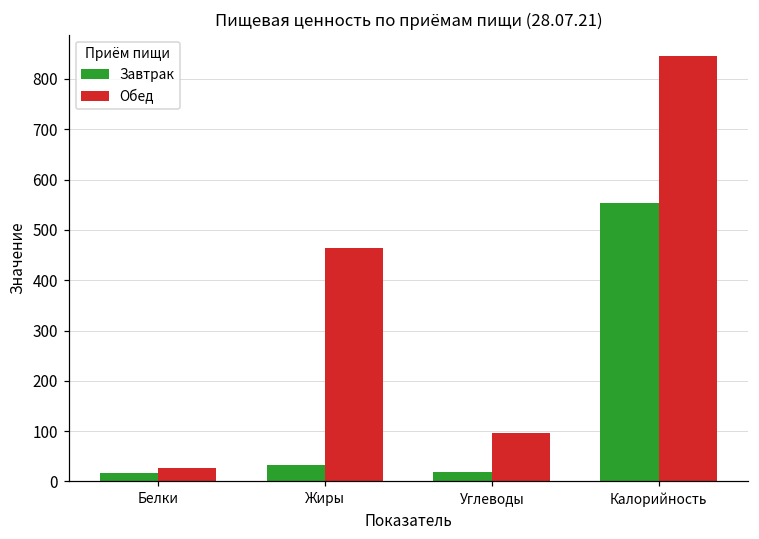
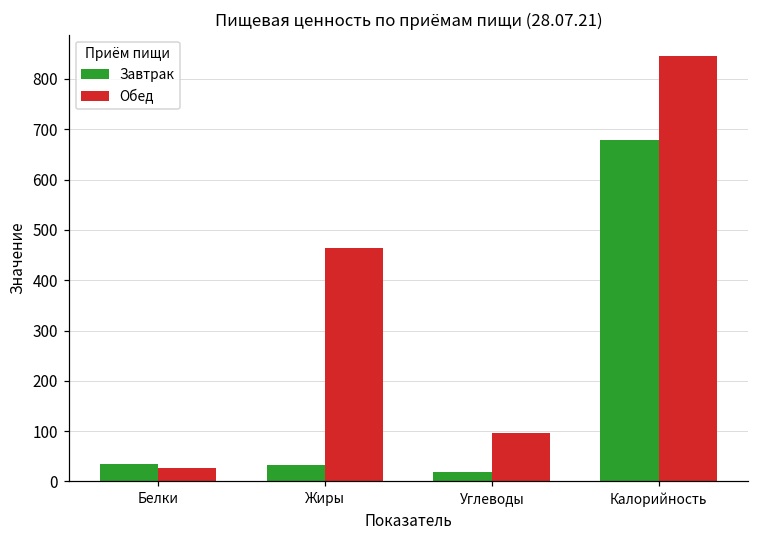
Завтрак, Белки: 20 -> 40
Завтрак, Калорийность: 550 -> 680
